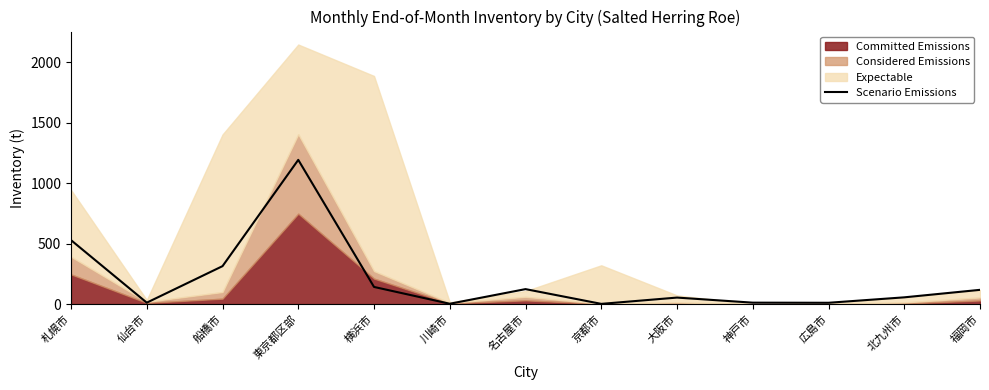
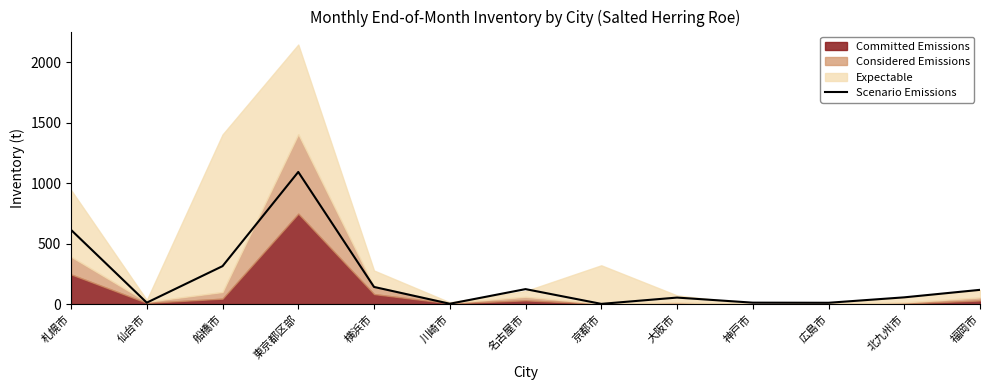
Scenario Emissions, 札幌市: 530 -> 610
Scenario Emissions, 東京都区部: 1190 -> 1090
Committed Emissions, 横浜市: 210 -> 80
Expectable, 横浜市: 1610 -> 130
